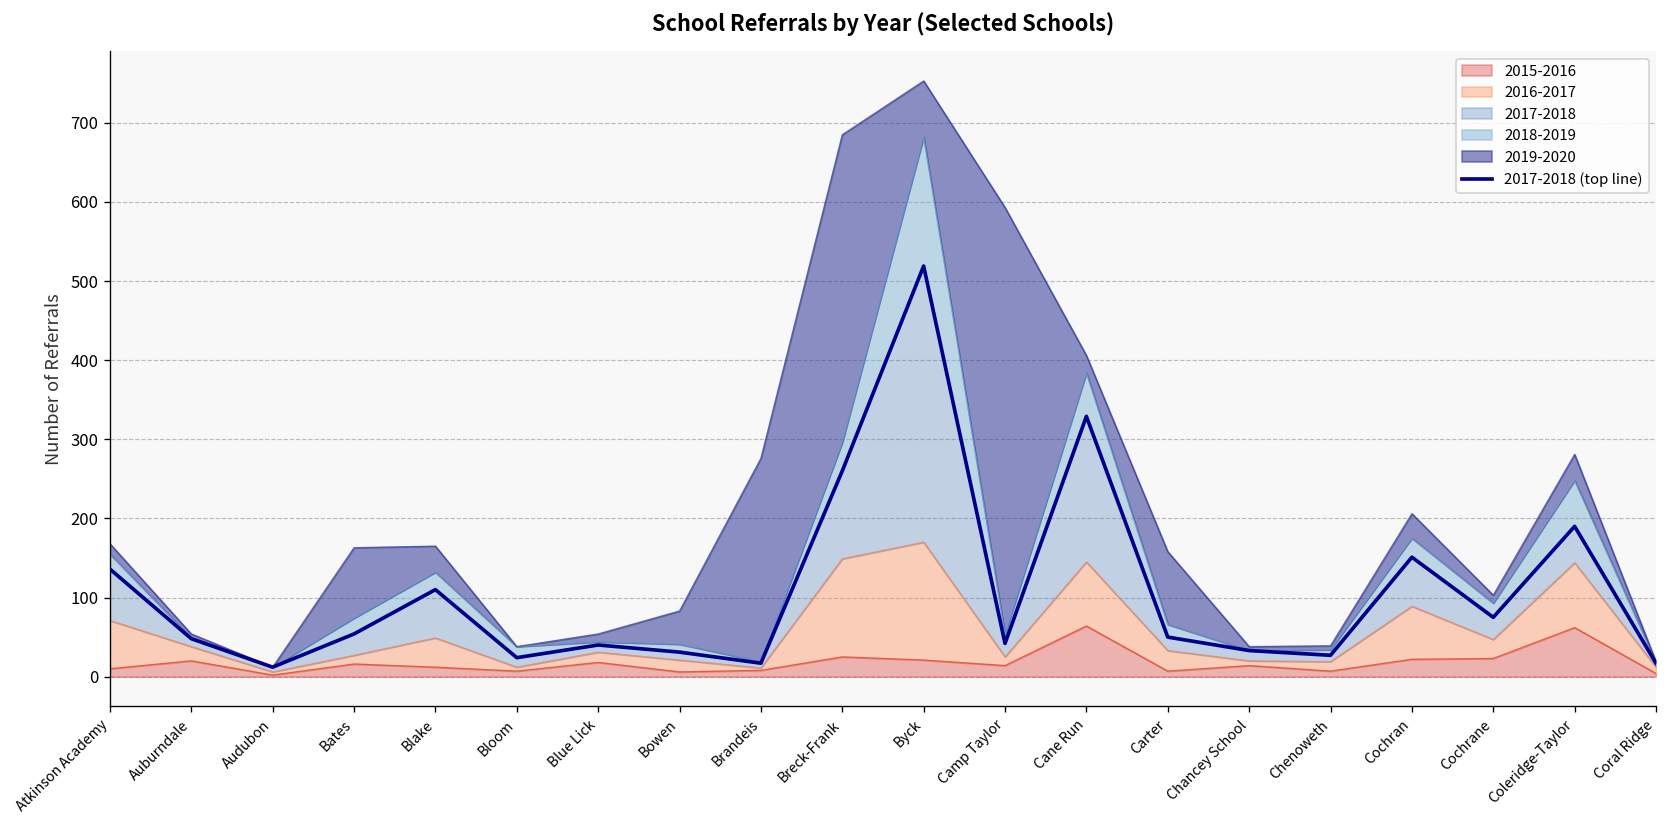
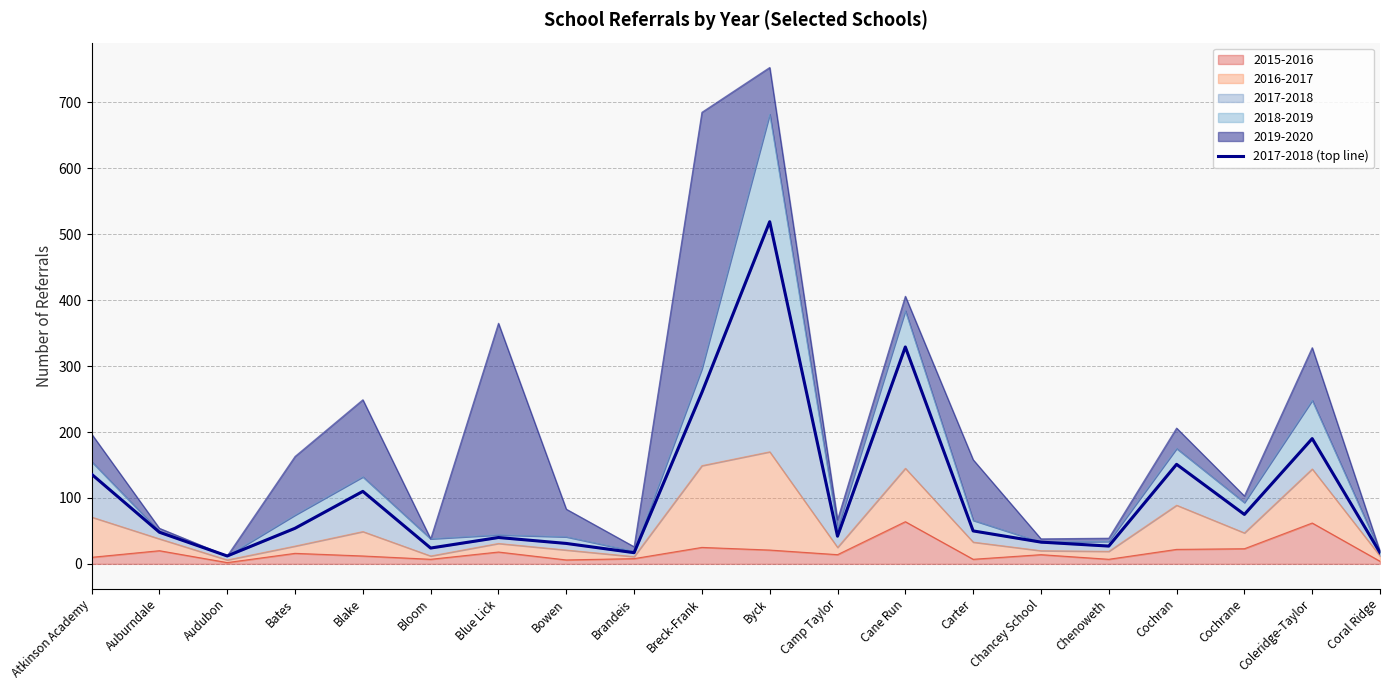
2019-2020, Atkinson Academy: 10 -> 40
2019-2020, Blake: 30 -> 120
2019-2020, Blue Lick: 10 -> 320
2019-2020, Brandeis: 260 -> 10
2019-2020, Camp Taylor: 540 -> 10
2019-2020, Coleridge-Taylor: 30 -> 80
